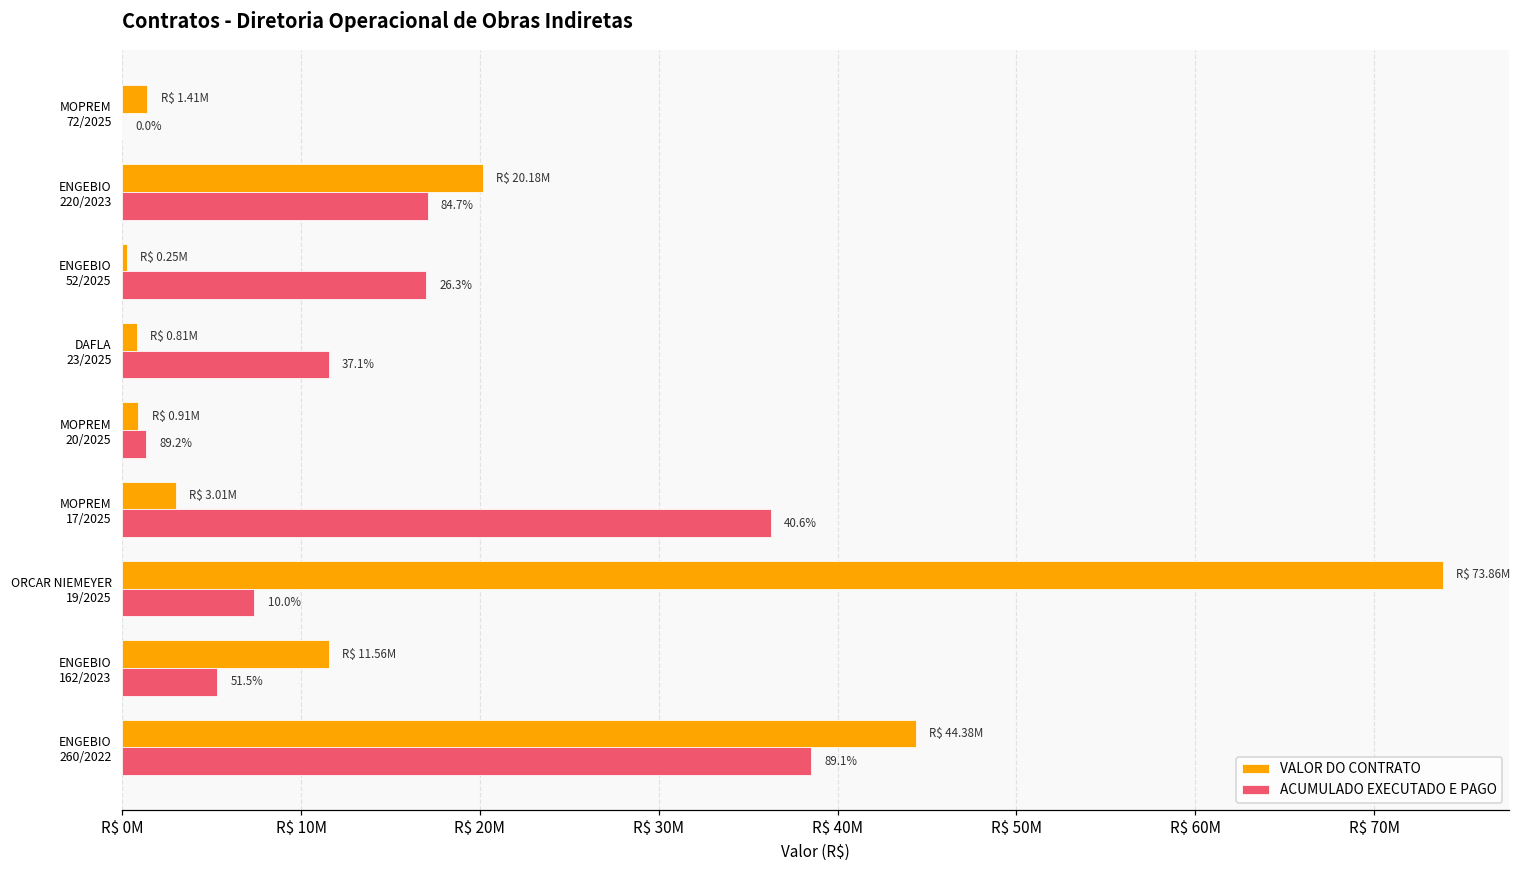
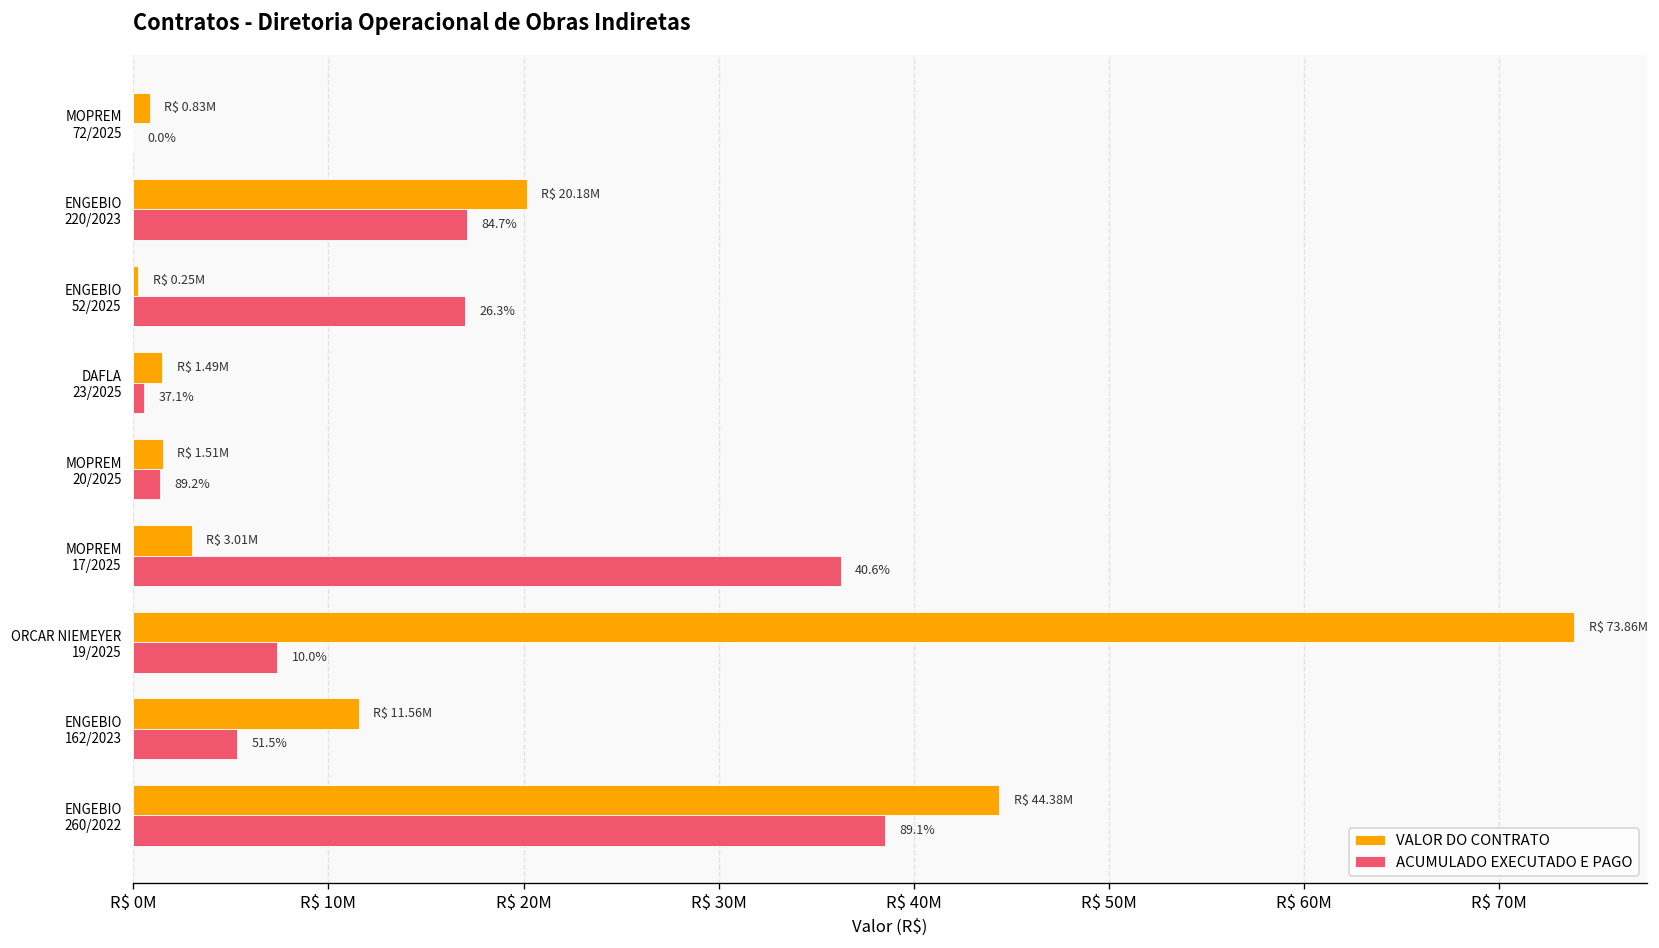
VALOR DO CONTRATO, MOPREM 72/2025: 1.41M -> 0.83M
VALOR DO CONTRATO, DAFLA 23/2025: 0.81M -> 1.49M
ACUMULADO EXECUTADO E PAGO, DAFLA 23/2025: R$ 11600000 -> R$ 600000
VALOR DO CONTRATO, MOPREM 20/2025: 0.91M -> 1.51M
